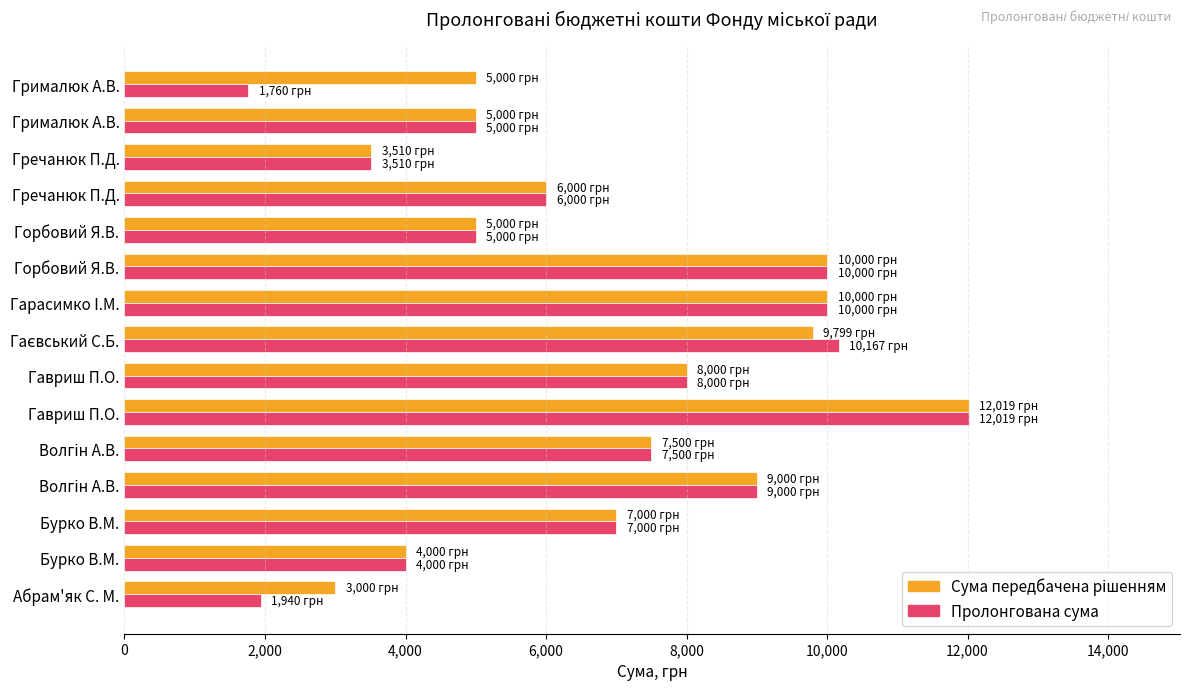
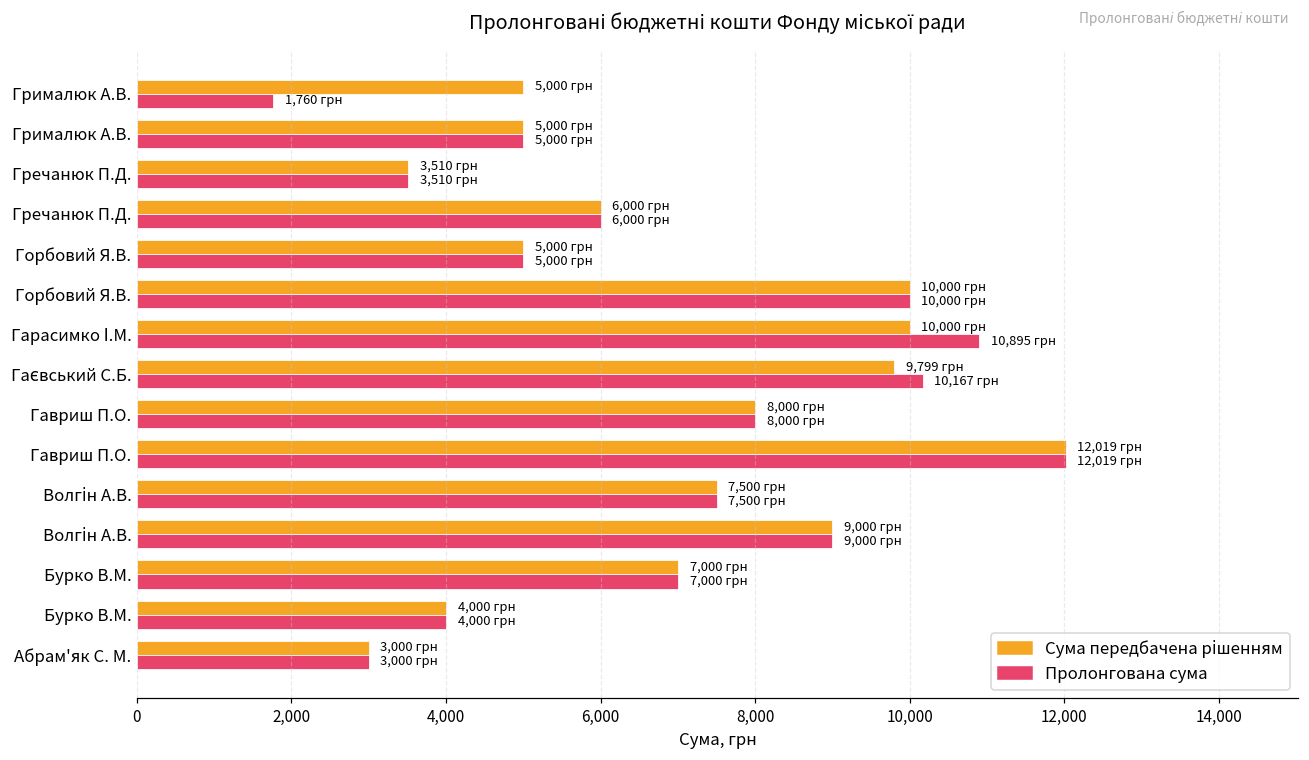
Пролонгована сума, Гарасимко І.М.: 10,000 -> 10,895
Пролонгована сума, Абрам'як С. М.: 1,940 -> 3,000
